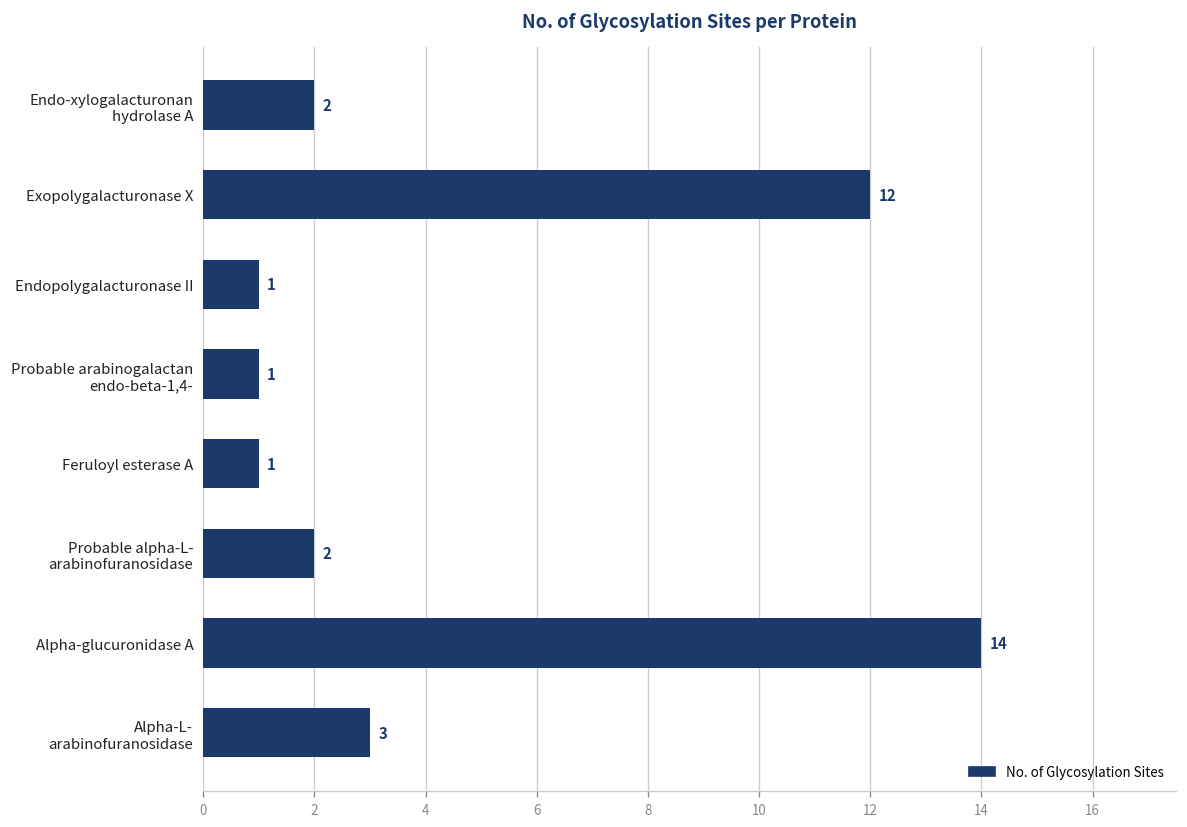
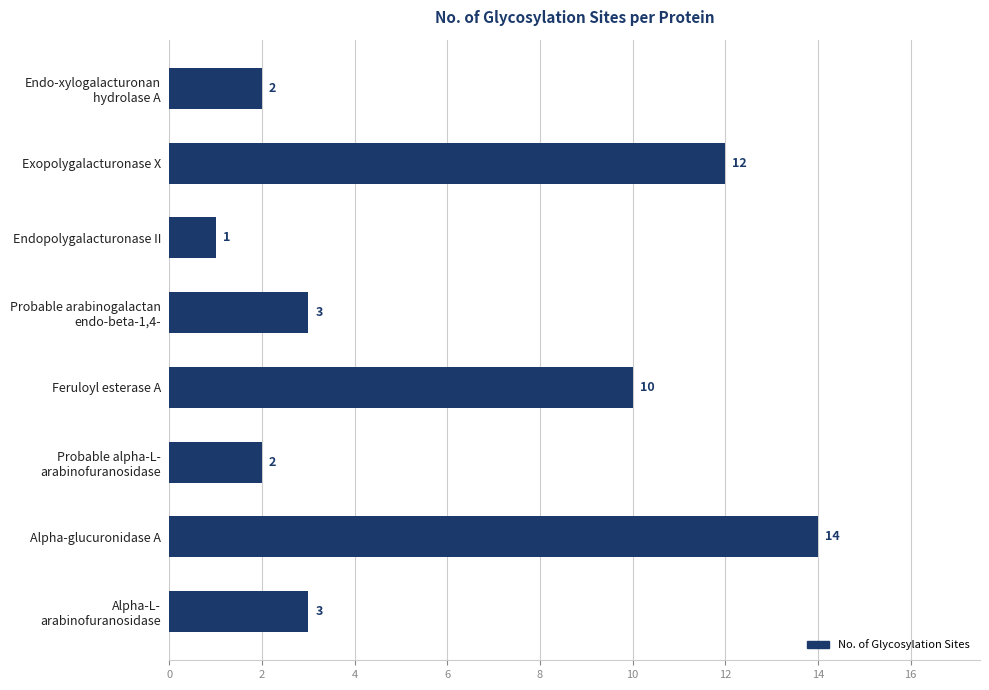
Probable arabinogalactan endo-beta-1,4-: 1 -> 3
Feruloyl esterase A: 1 -> 10
